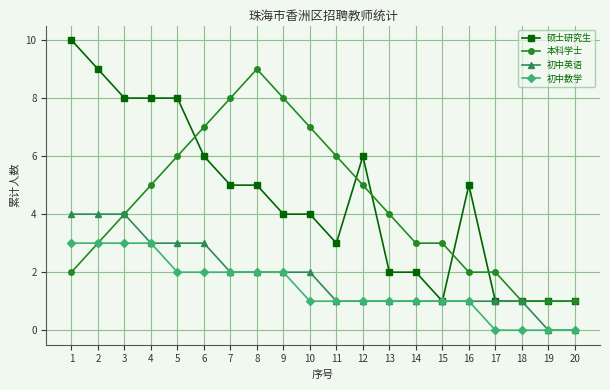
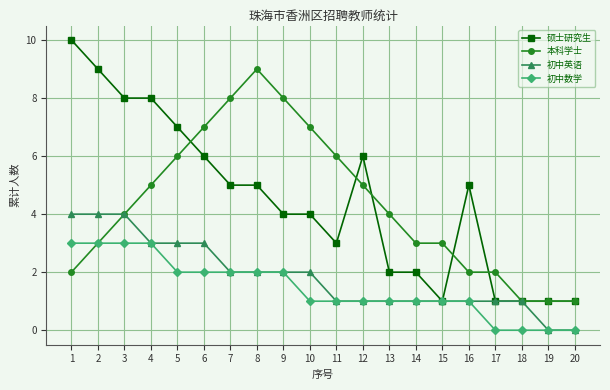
硕士研究生, 5: 8 -> 7
